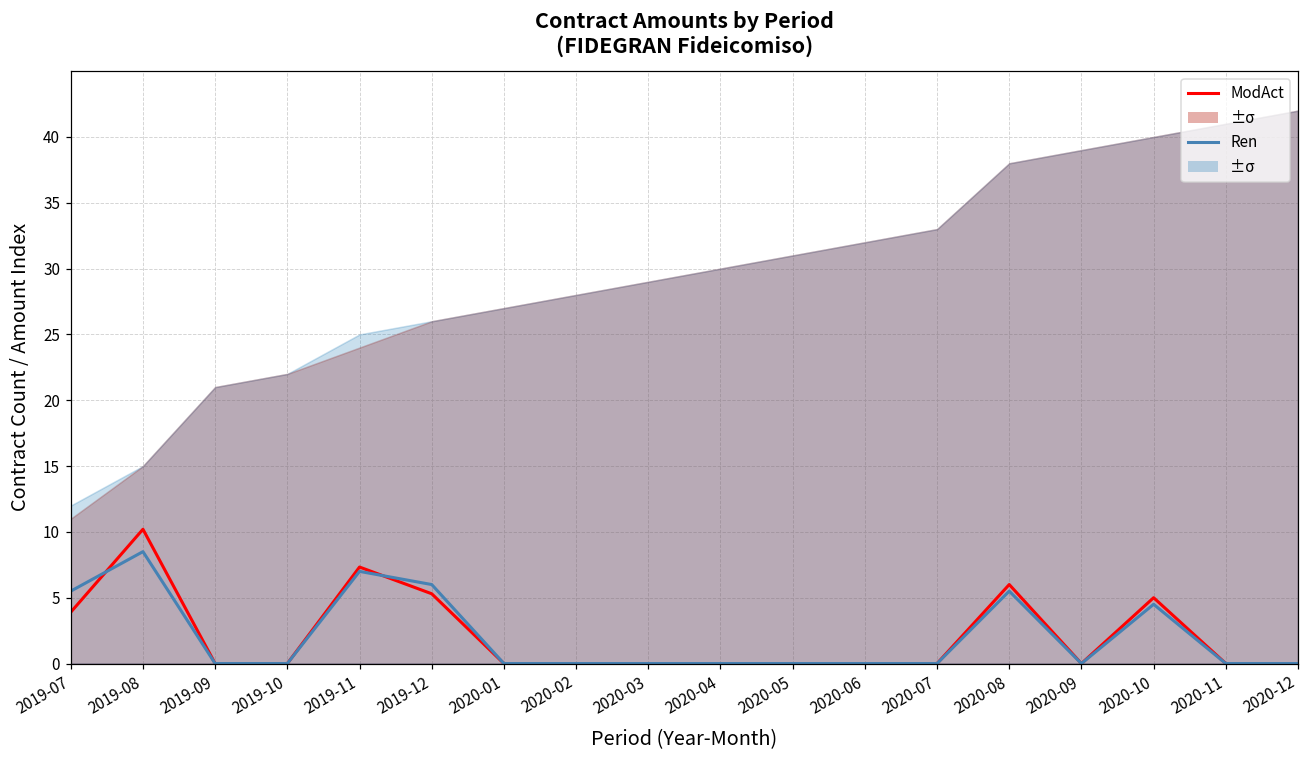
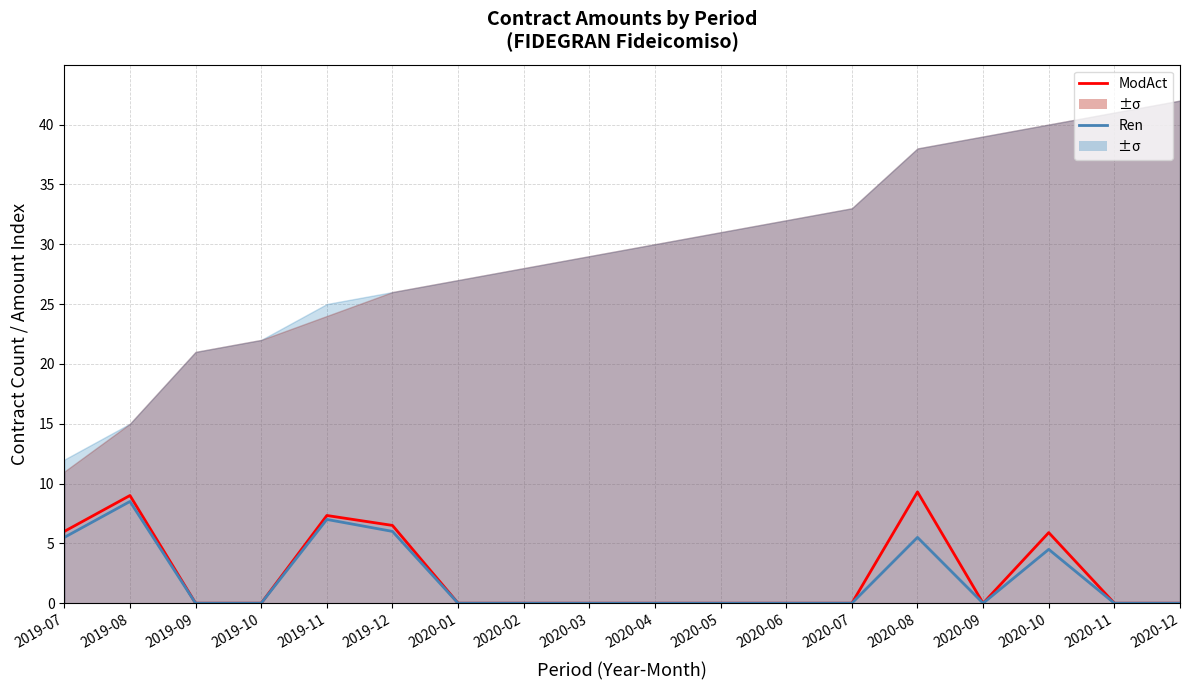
ModAct, 2019-07: 3.9 -> 6.0
ModAct, 2019-08: 10.2 -> 9.0
ModAct, 2019-12: 5.3 -> 6.5
ModAct, 2020-08: 6.0 -> 9.3
ModAct, 2020-10: 5.0 -> 5.9
